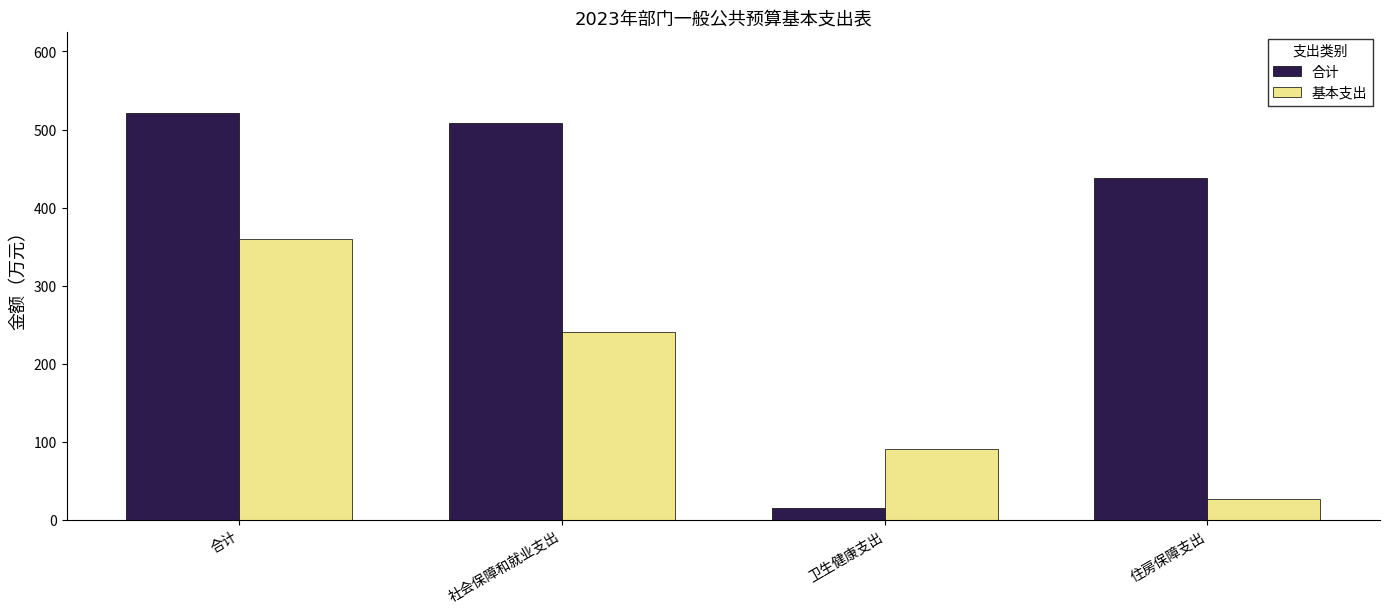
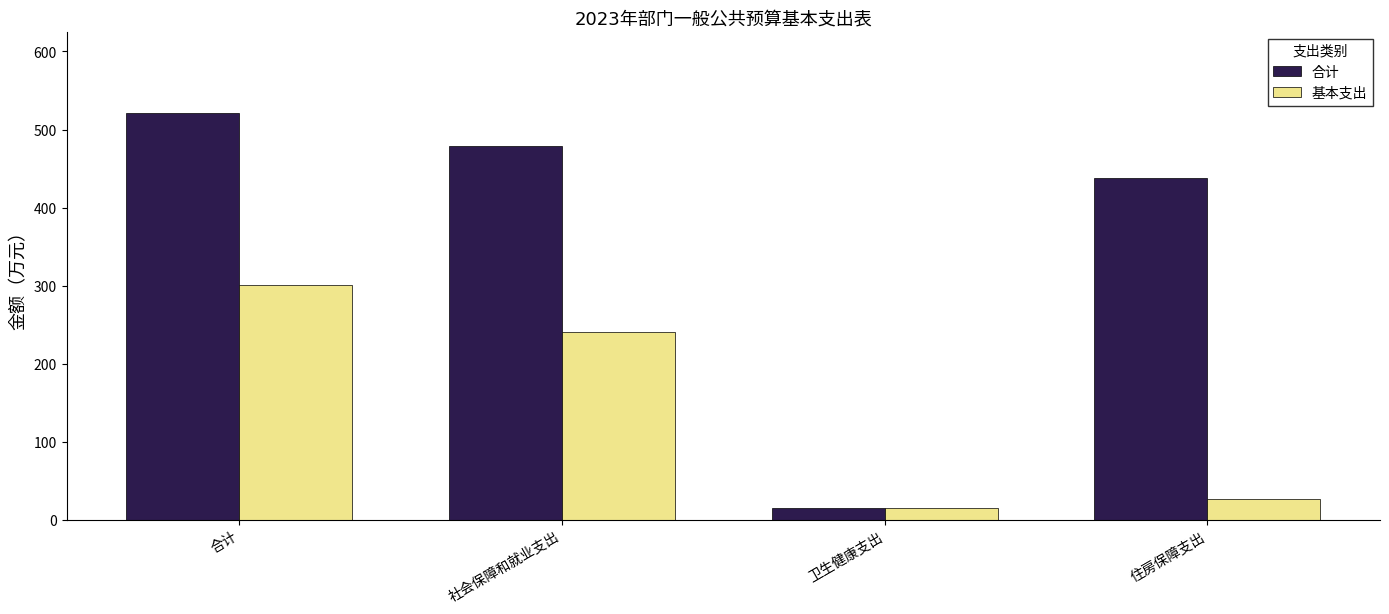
基本支出, 合计: 360 -> 300
合计, 社会保障和就业支出: 510 -> 480
基本支出, 卫生健康支出: 90 -> 20
